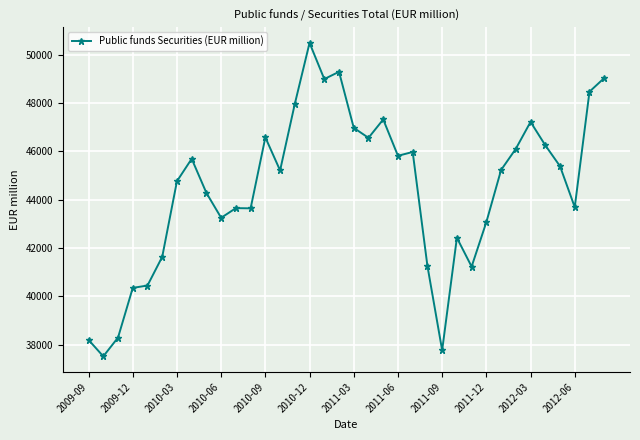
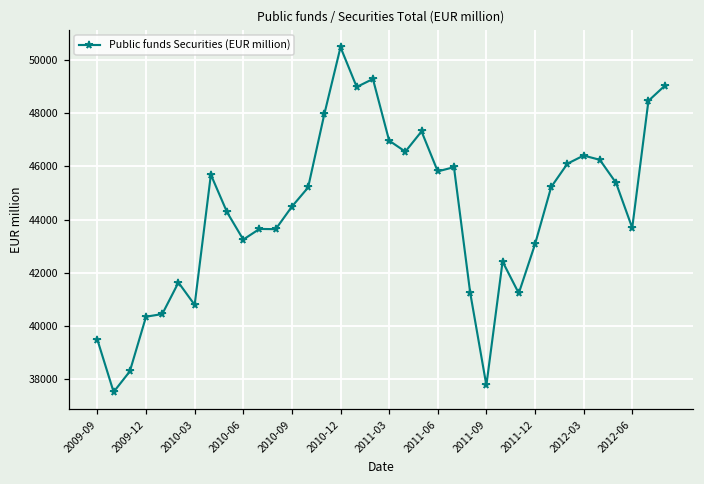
2009-09: 38200 -> 39500
2010-03: 44800 -> 40800
2010-09: 46600 -> 44500
2012-03: 47200 -> 46400
